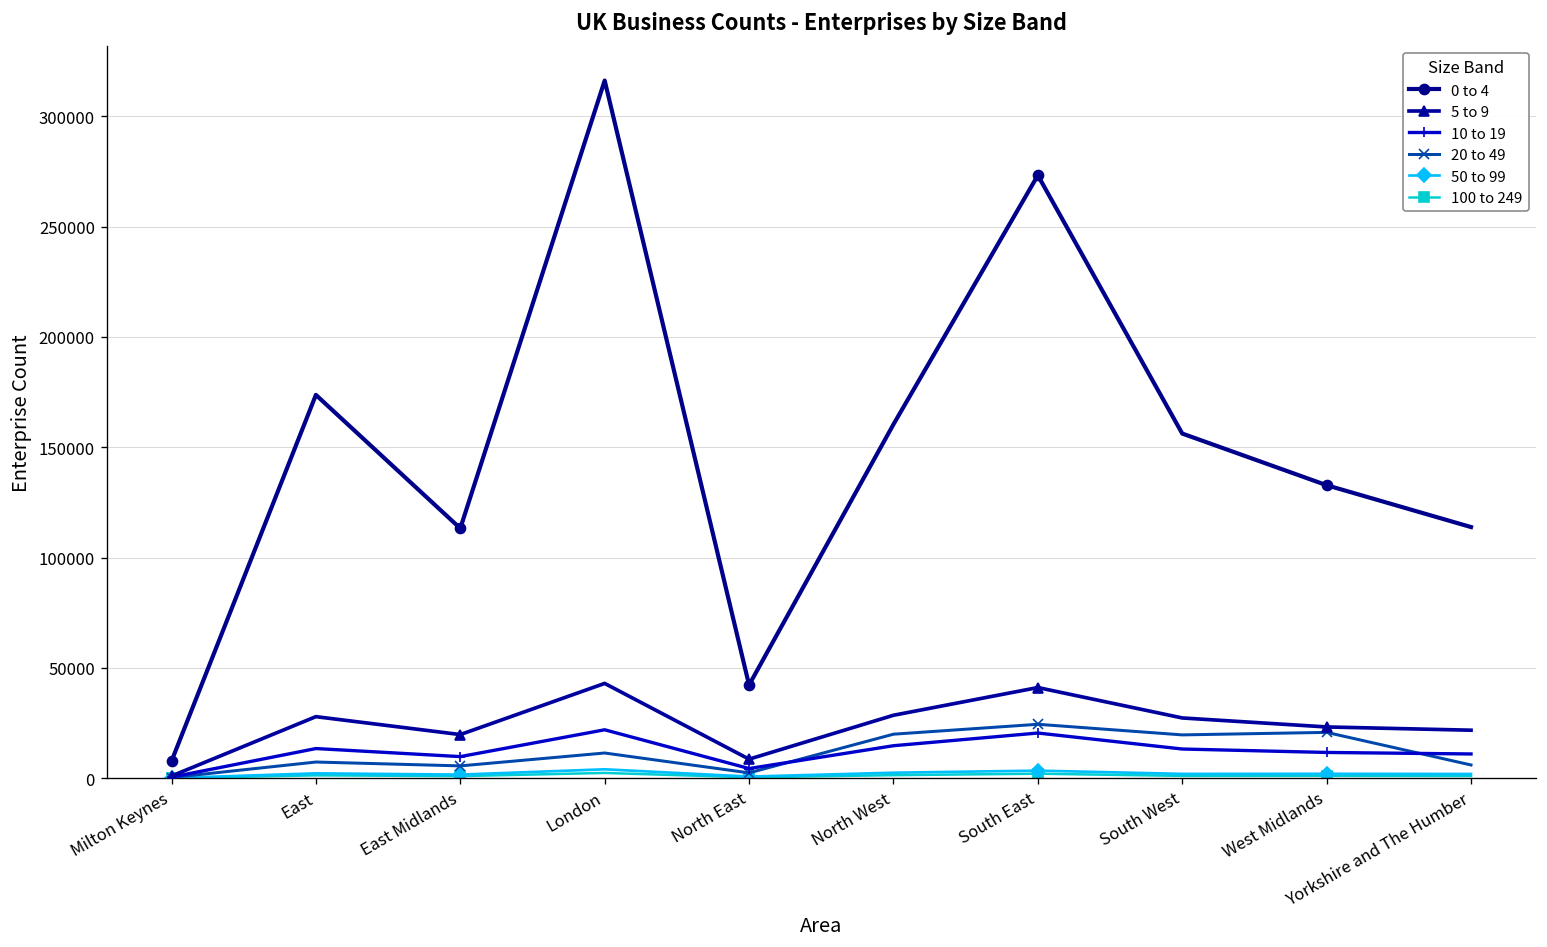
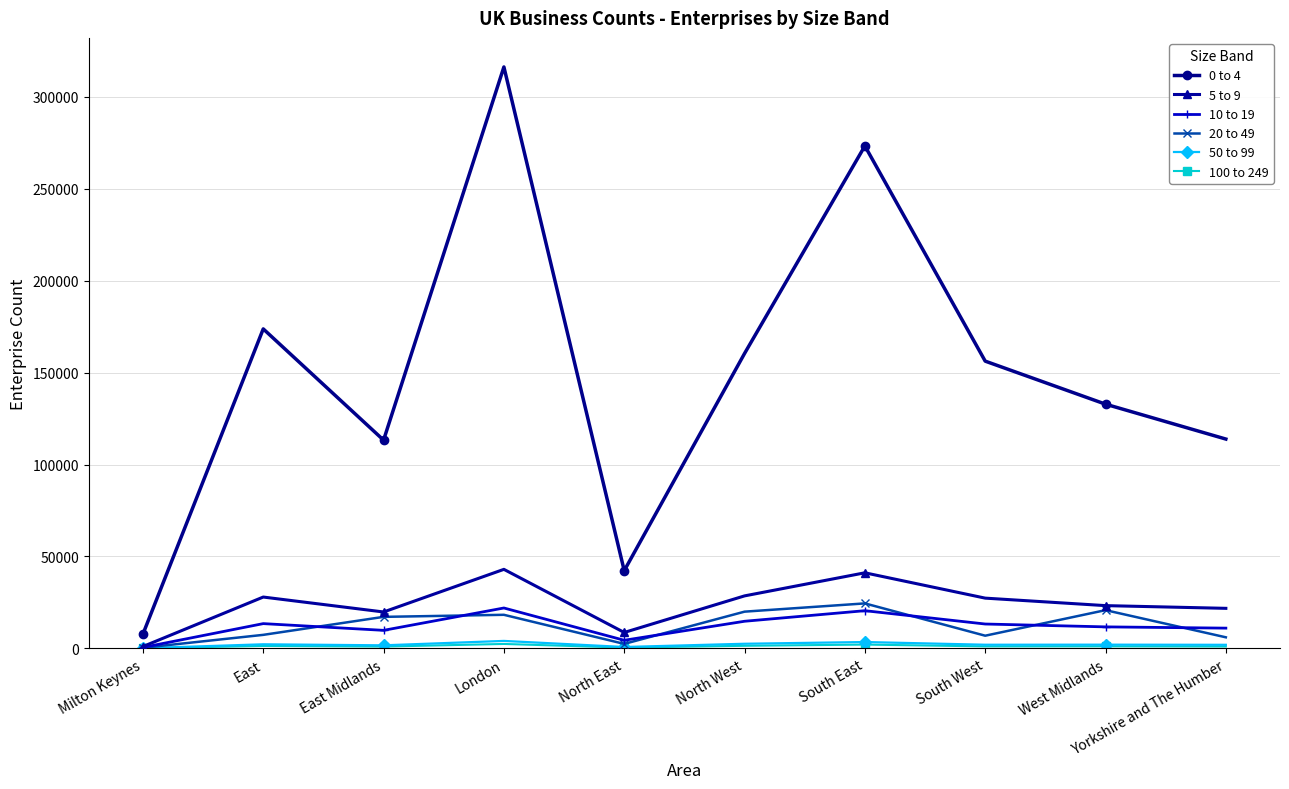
20 to 49, East Midlands: 6000 -> 17000
20 to 49, London: 11000 -> 18000
20 to 49, South West: 20000 -> 7000
